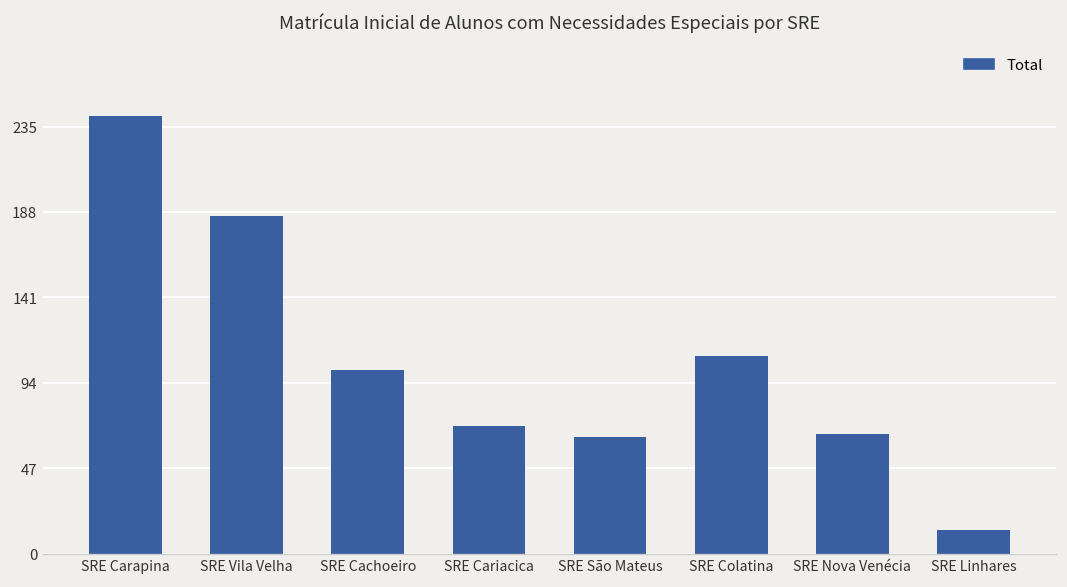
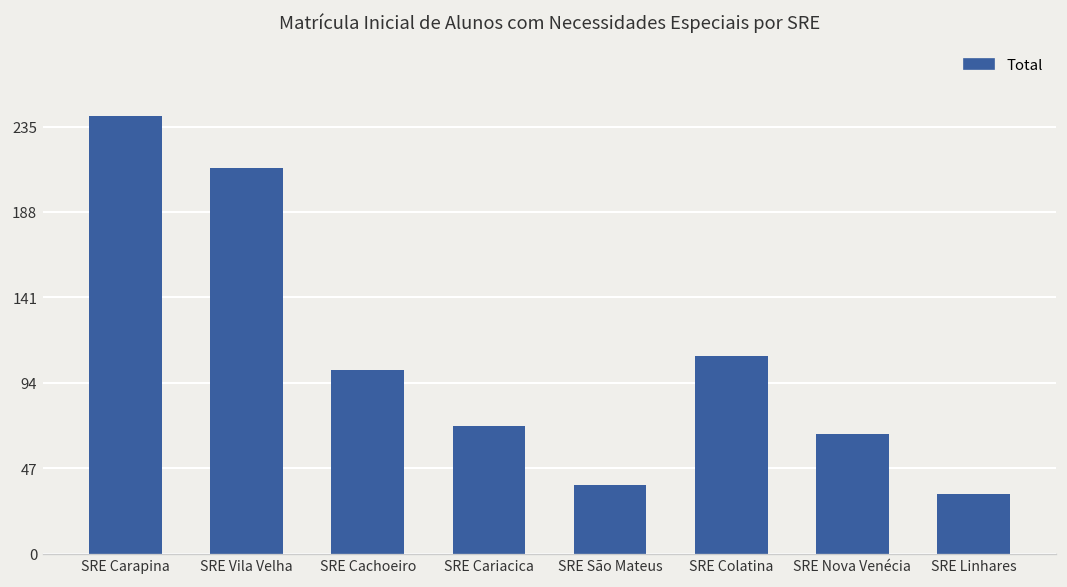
SRE Vila Velha: 186 -> 212
SRE São Mateus: 64 -> 38
SRE Linhares: 13 -> 33
